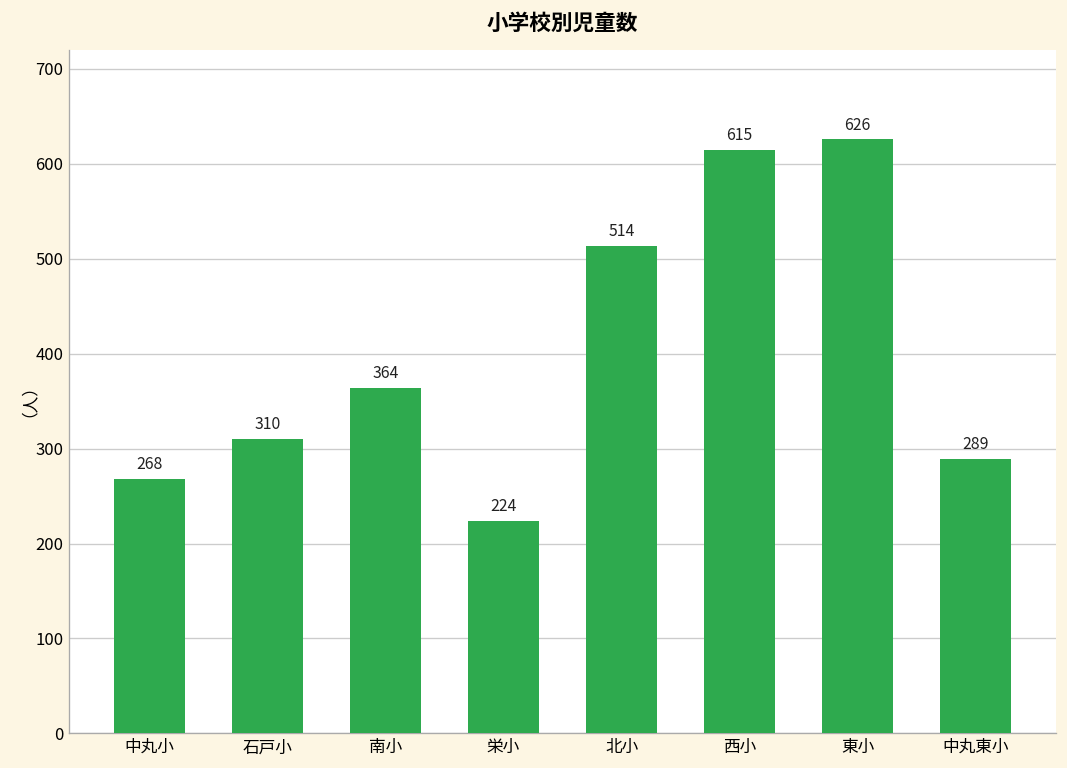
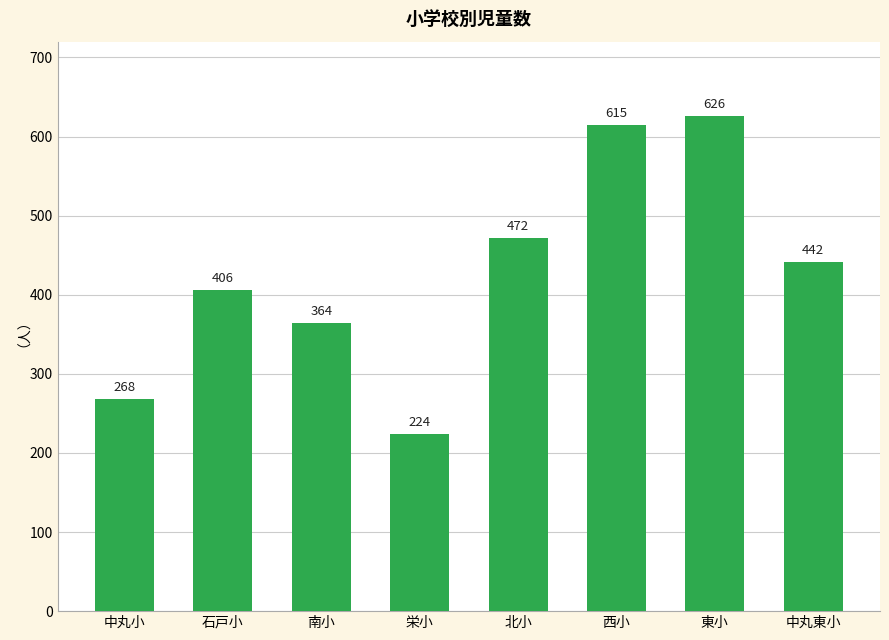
石戸小: 310 -> 406
北小: 514 -> 472
中丸東小: 289 -> 442
